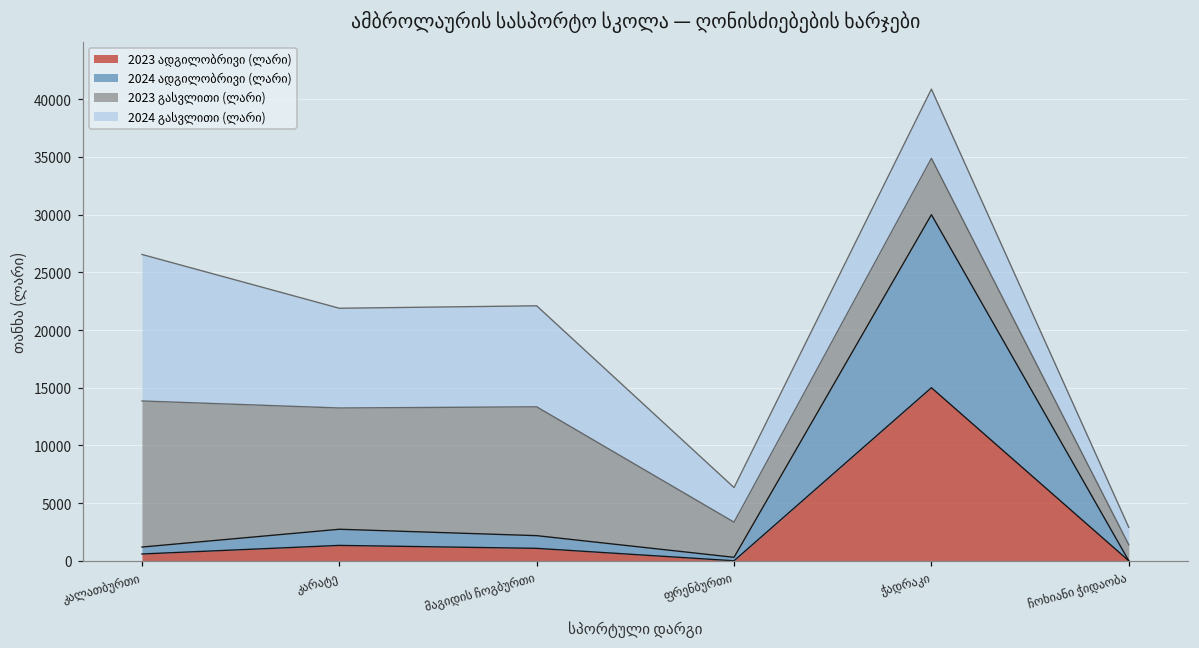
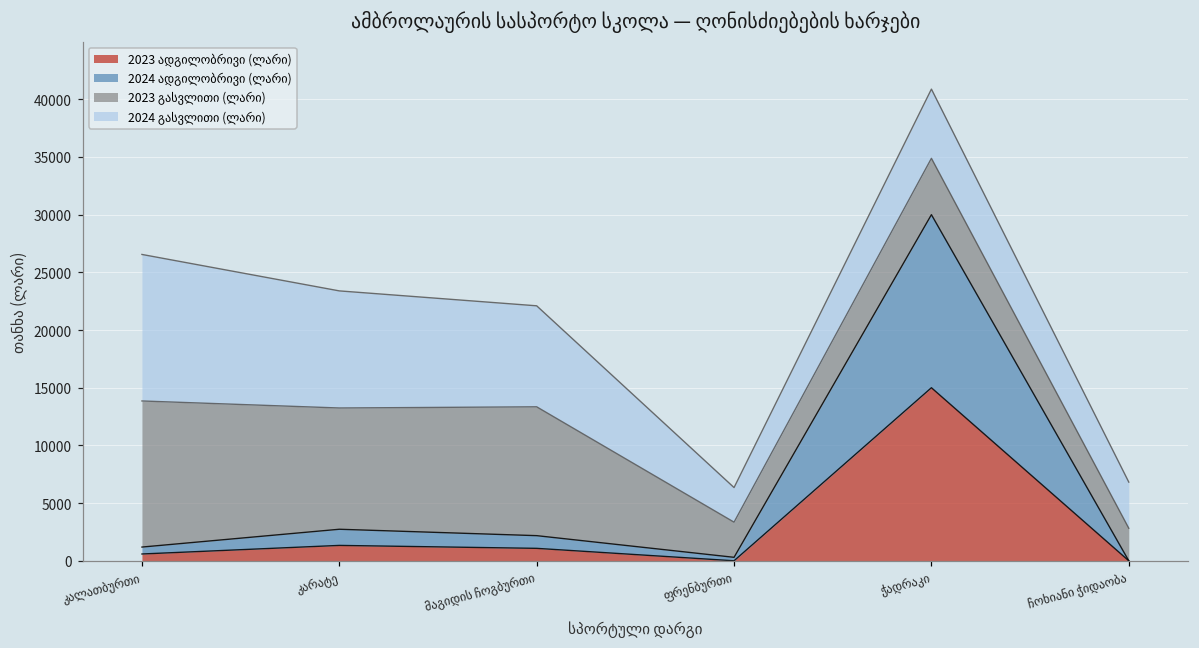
2024 გასვლითი (ლარი), კარატე: 8600 -> 10200
2023 გასვლითი (ლარი), ჩოხიანი ჭიდაობა: 1400 -> 2800
2024 გასვლითი (ლარი), ჩოხიანი ჭიდაობა: 1500 -> 4000
